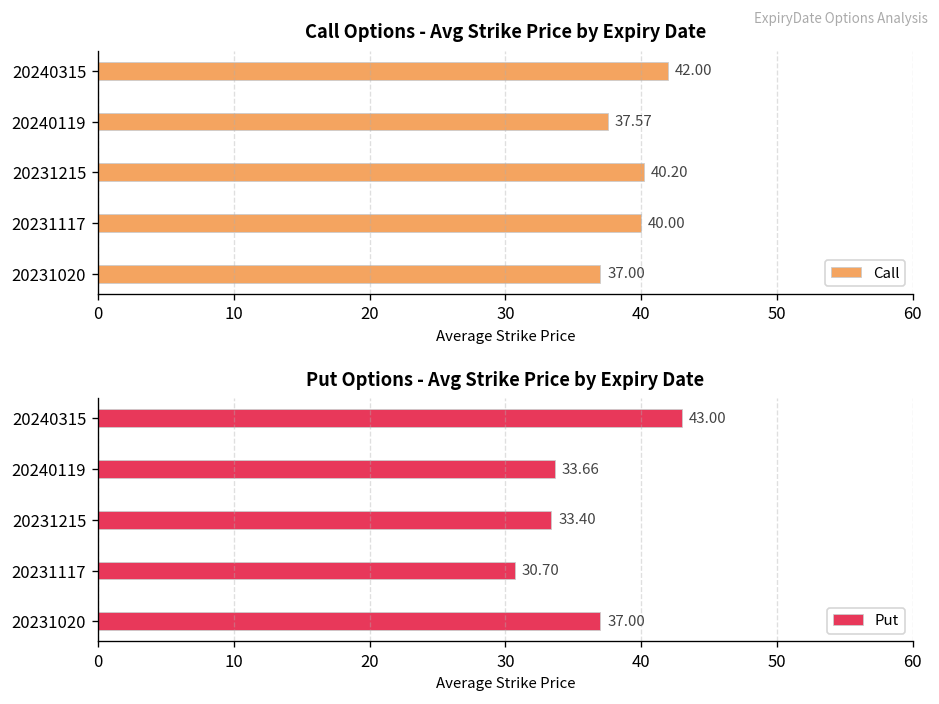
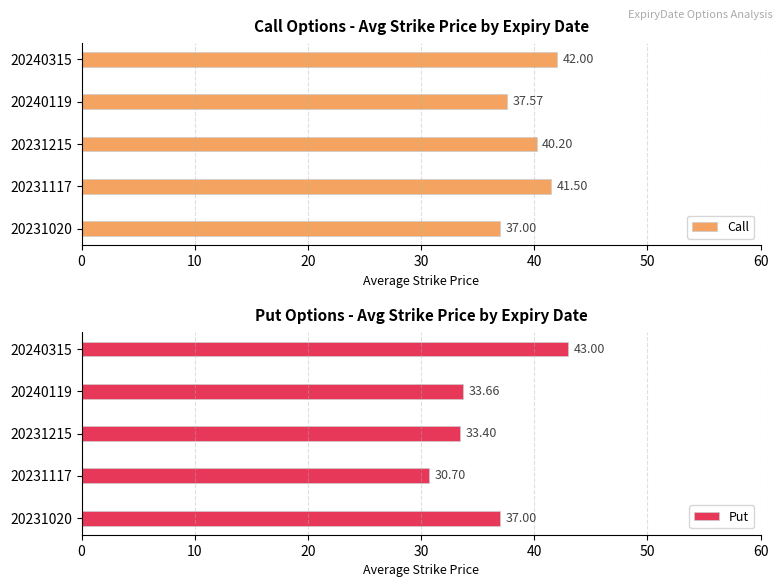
Call Options - Avg Strike Price by Expiry Date, 20231117: 40.00 -> 41.50
